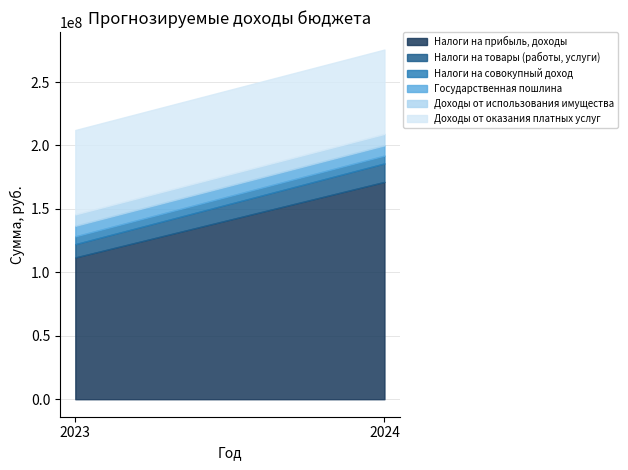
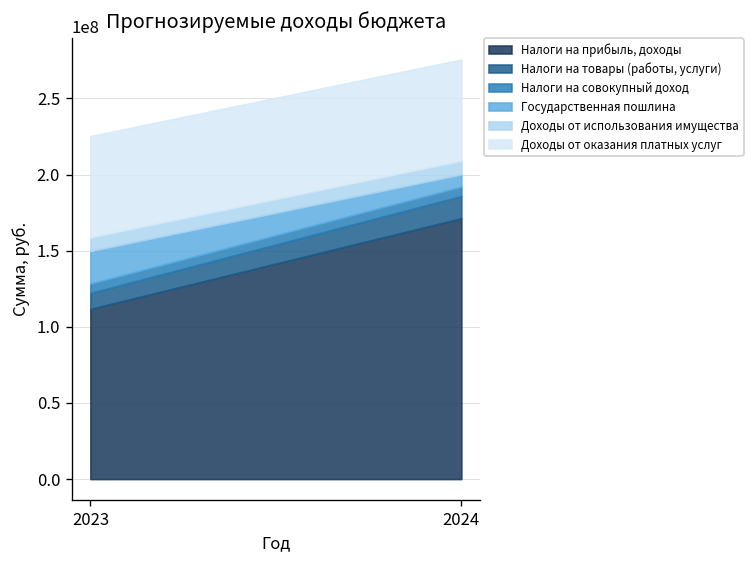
Государственная пошлина, 2023: 8000000 -> 21000000
